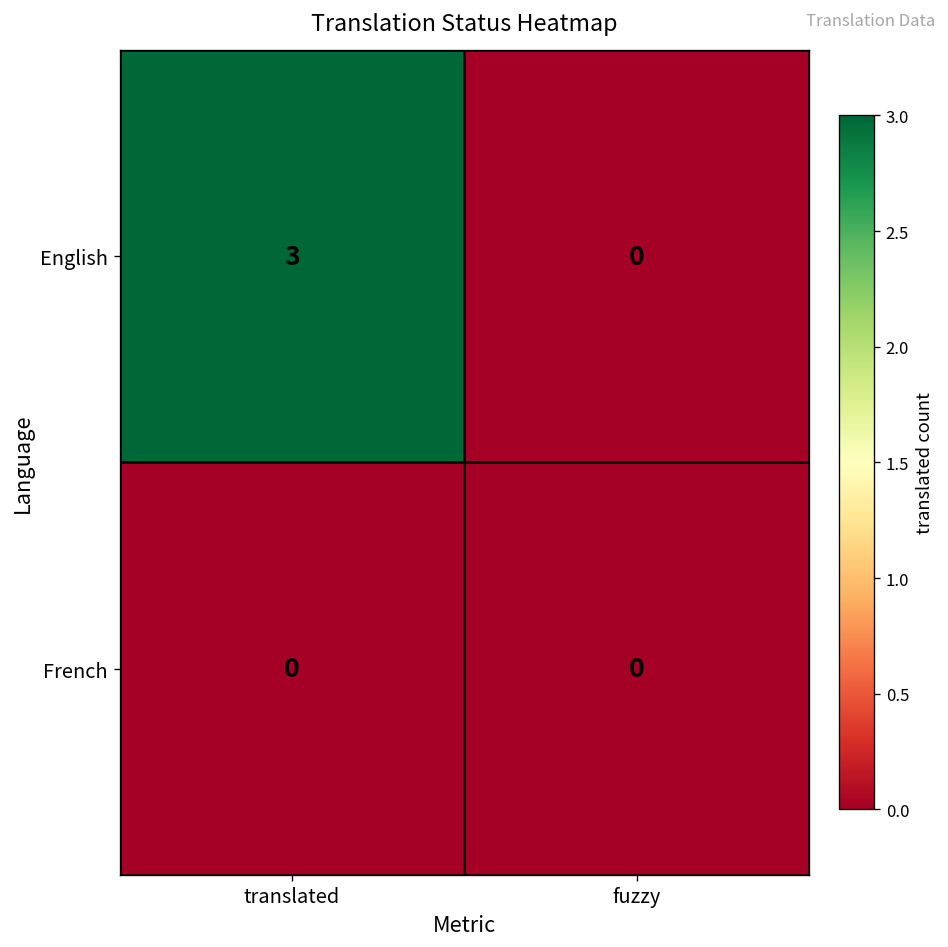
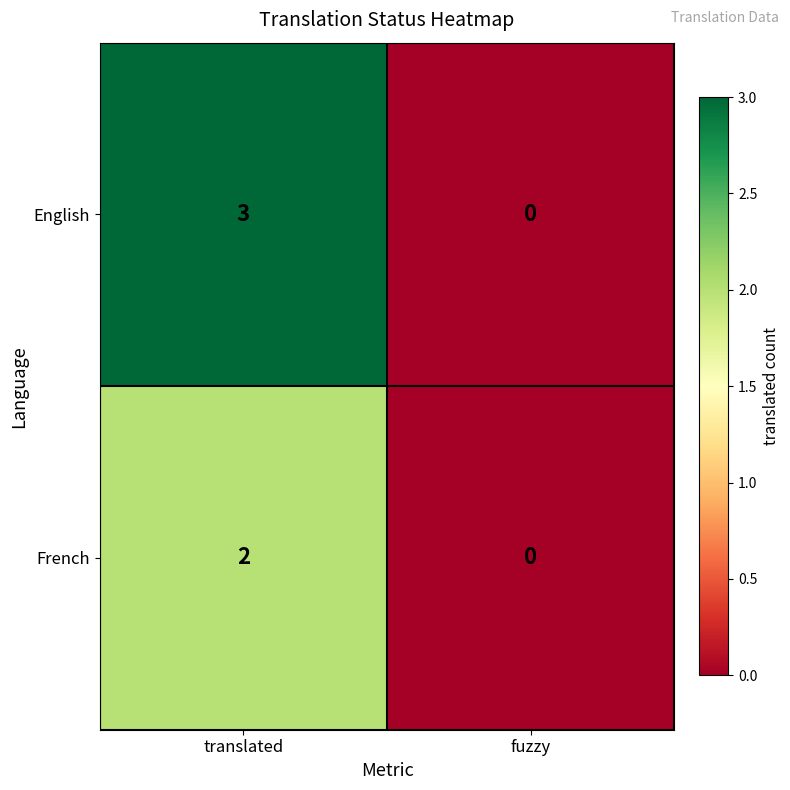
French, translated: 0 -> 2
